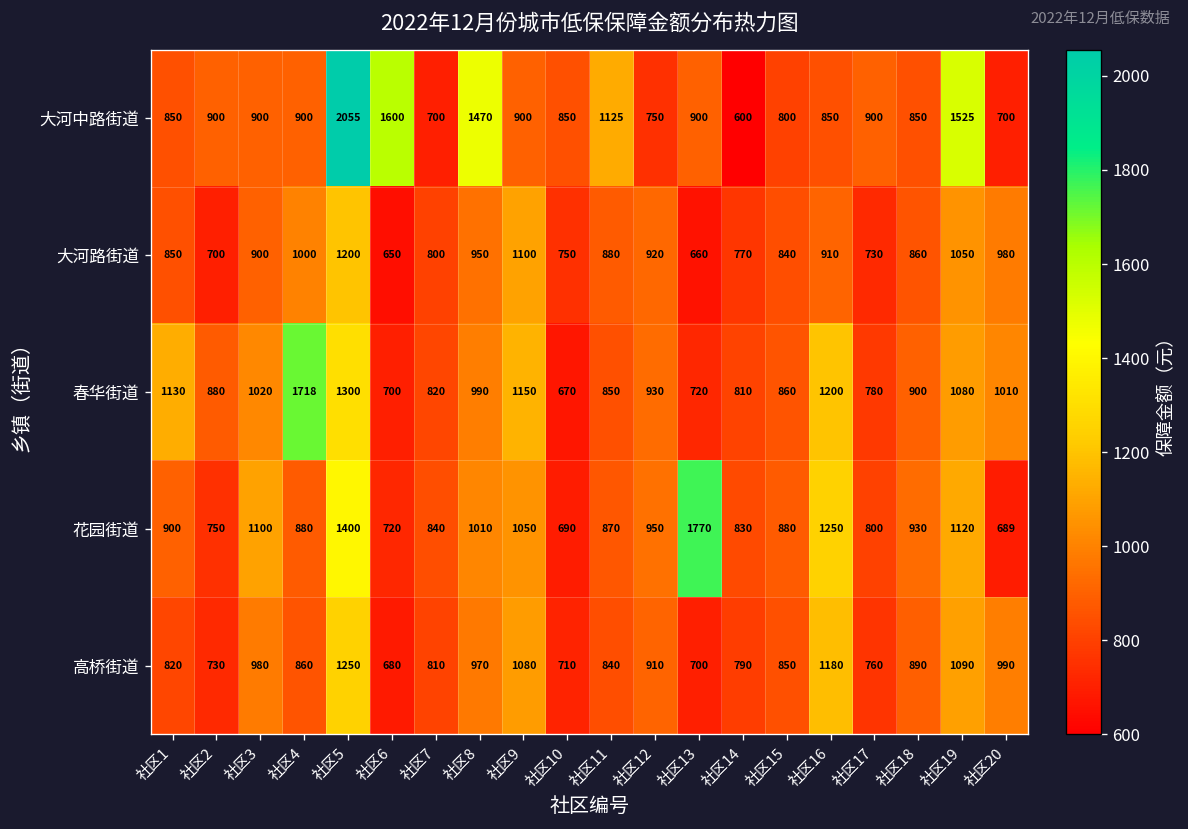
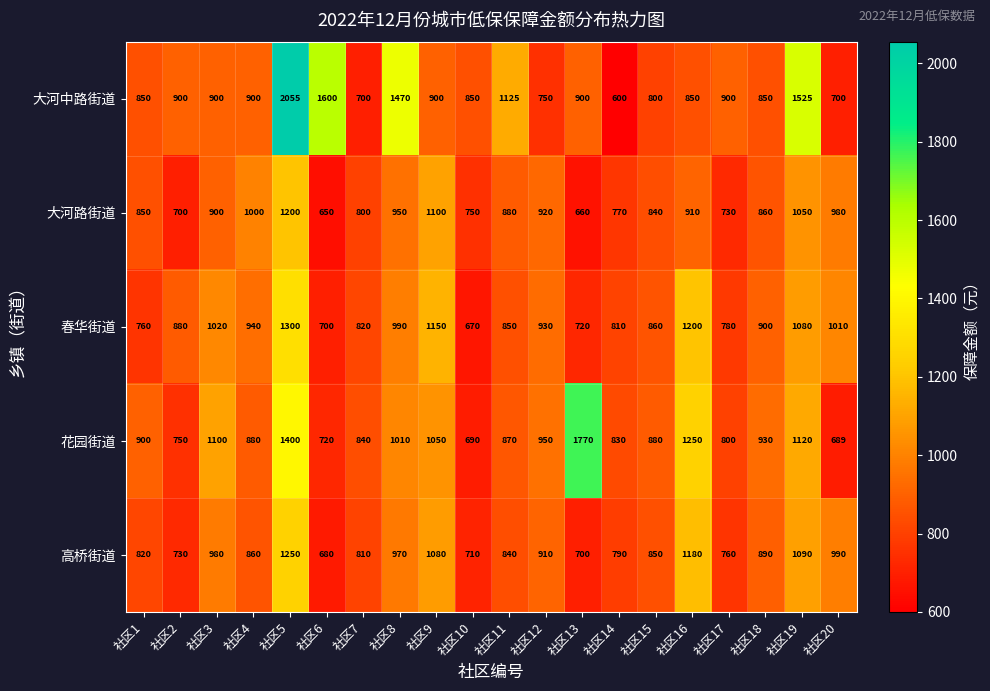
春华街道, 社区1: 1130 -> 760
春华街道, 社区4: 1718 -> 940
